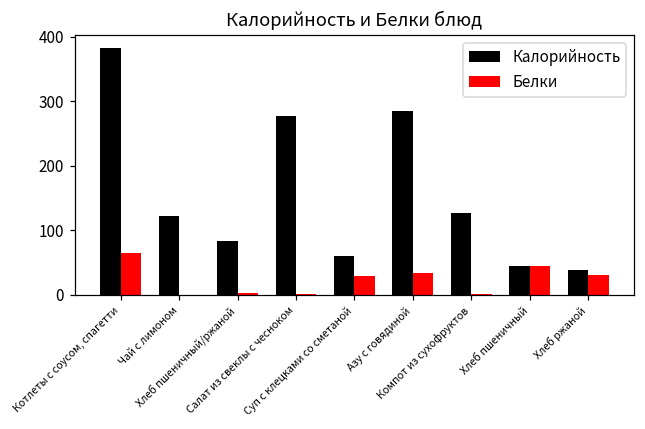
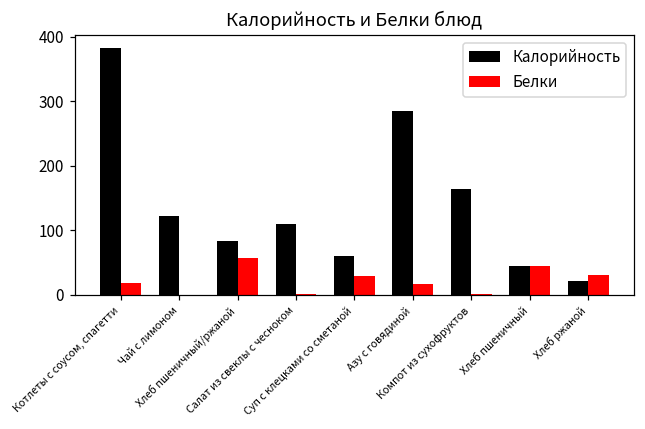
Белки, Котлеты с соусом, спагетти: 60 -> 20
Белки, Хлеб пшеничный/ржаной: 0 -> 60
Калорийность, Салат из свеклы с чесноком: 280 -> 110
Белки, Азу с говядиной: 30 -> 20
Калорийность, Компот из сухофруктов: 130 -> 160
Калорийность, Хлеб ржаной: 40 -> 20
